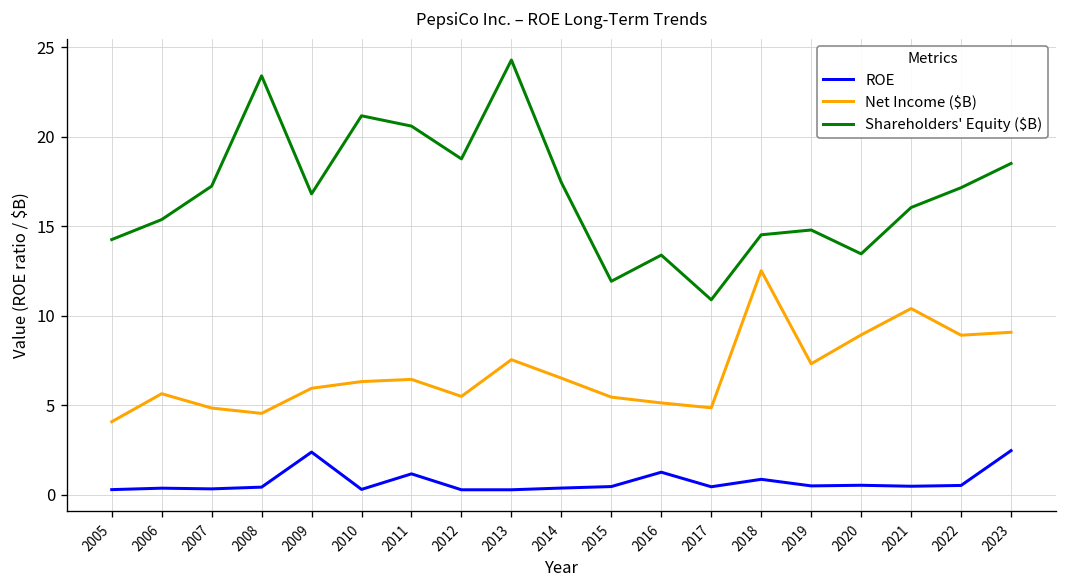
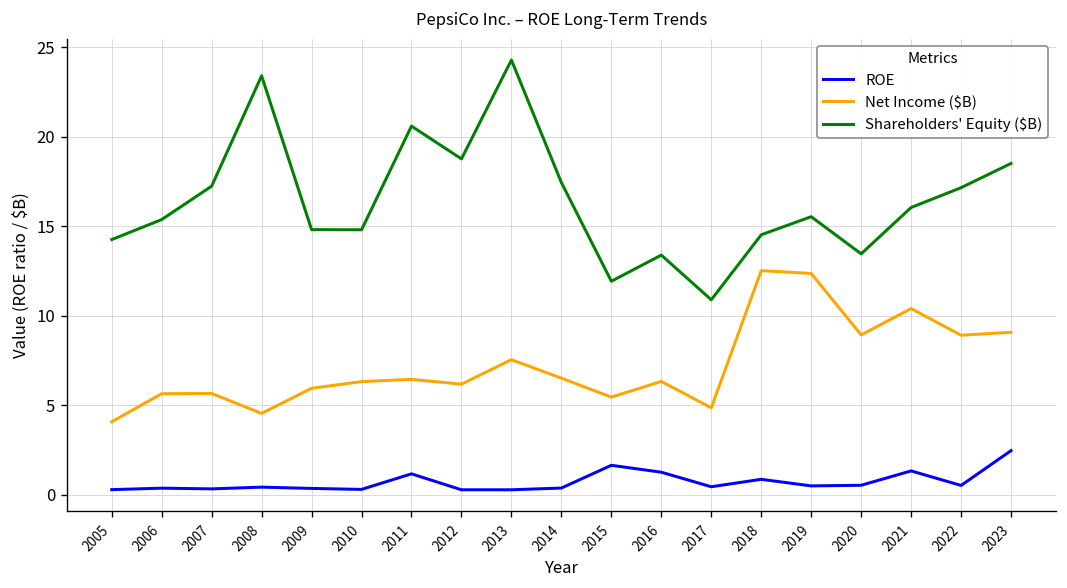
Net Income ($B), 2007: 4.8 -> 5.7
ROE, 2009: 2.4 -> 0.4
Shareholders' Equity ($B), 2009: 16.8 -> 14.8
Shareholders' Equity ($B), 2010: 21.2 -> 14.8
Net Income ($B), 2012: 5.5 -> 6.2
ROE, 2015: 0.5 -> 1.6
Net Income ($B), 2016: 5.1 -> 6.3
Net Income ($B), 2019: 7.3 -> 12.4
Shareholders' Equity ($B), 2019: 14.8 -> 15.5
ROE, 2021: 0.5 -> 1.3
